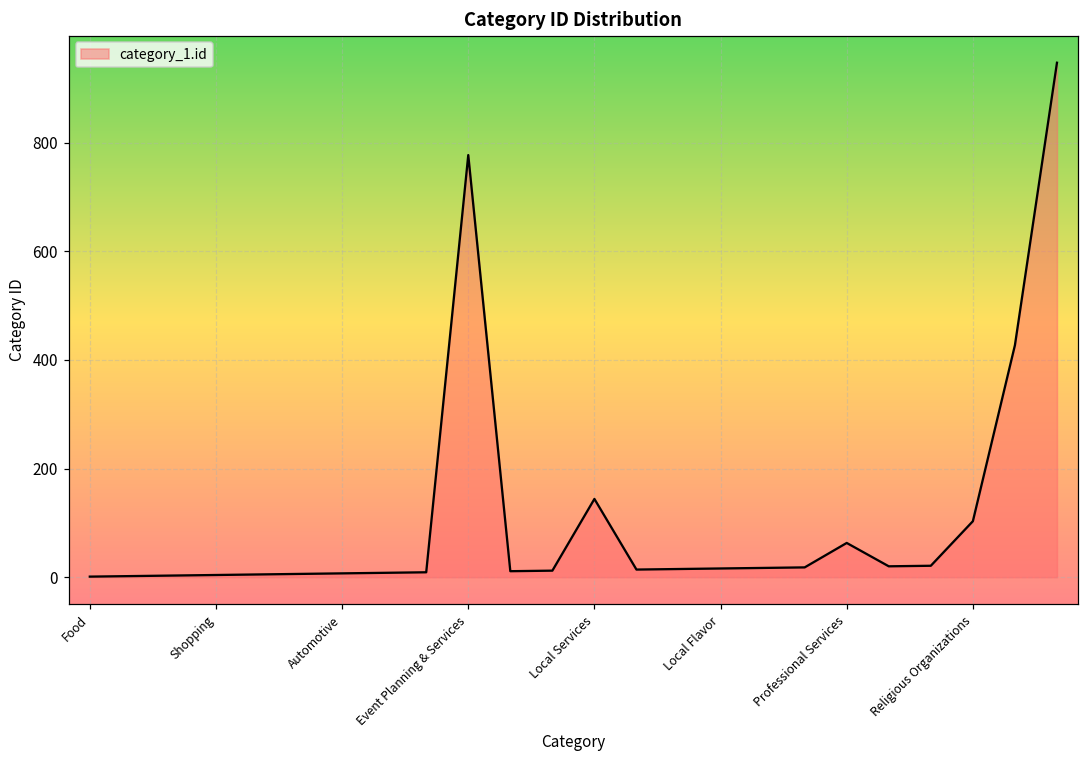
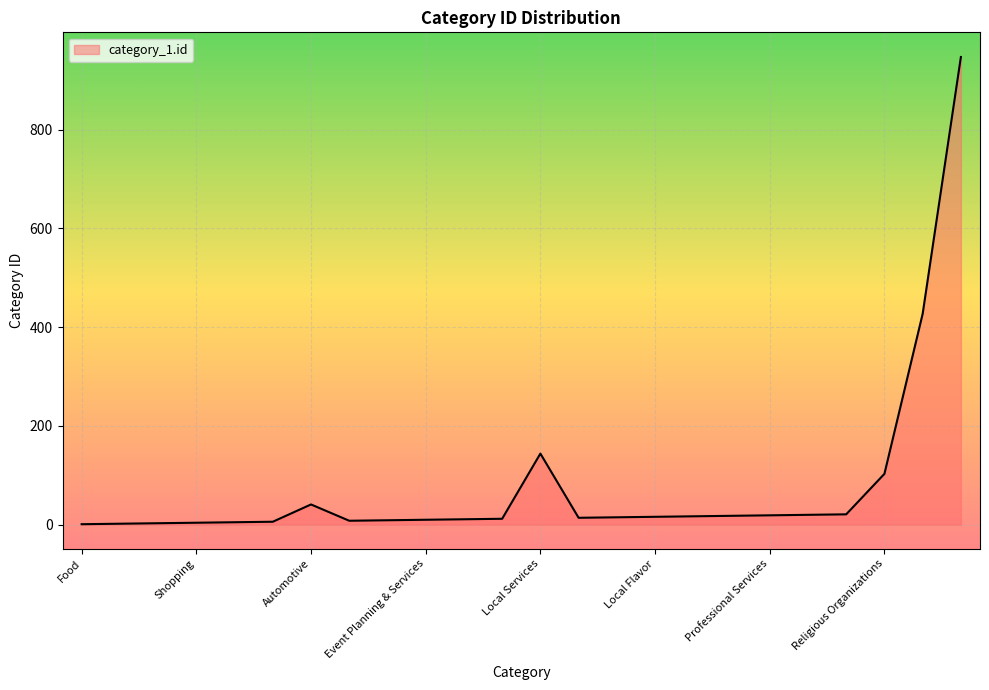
Automotive: 10 -> 40
Event Planning & Services: 780 -> 10
Professional Services: 60 -> 20
